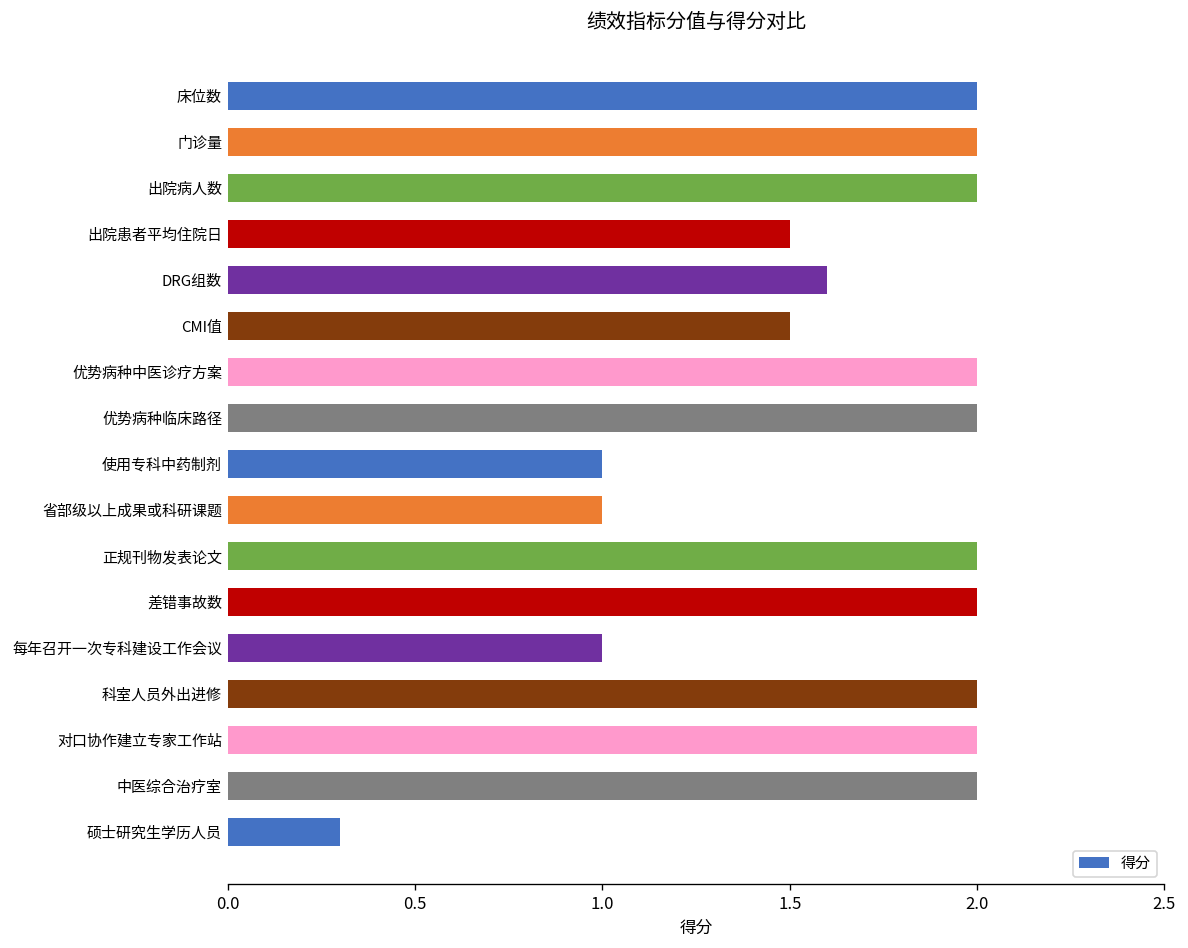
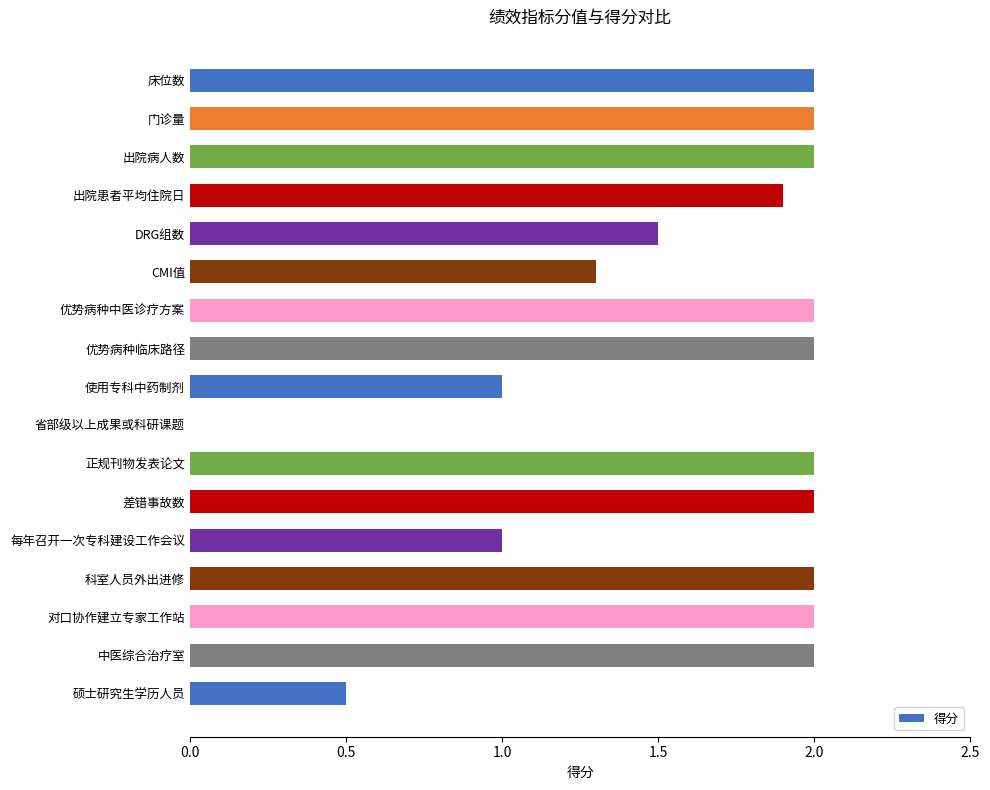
出院患者平均住院日: 1.5 -> 1.9
DRG组数: 1.6 -> 1.5
CMI值: 1.5 -> 1.3
省部级以上成果或科研课题: 1 -> 0
硕士研究生学历人员: 0.3 -> 0.5
